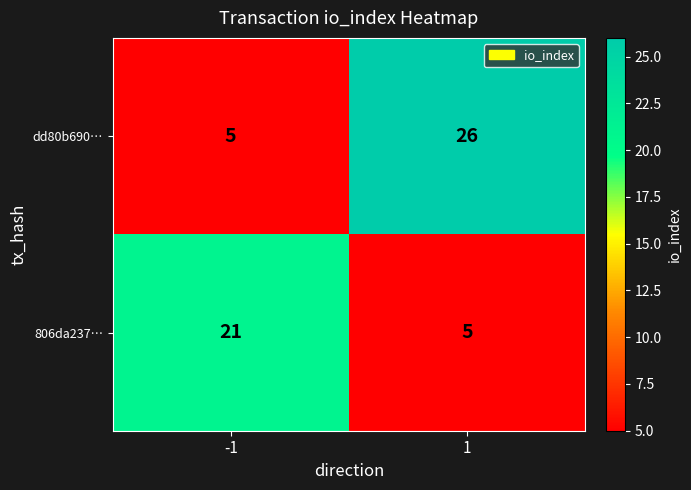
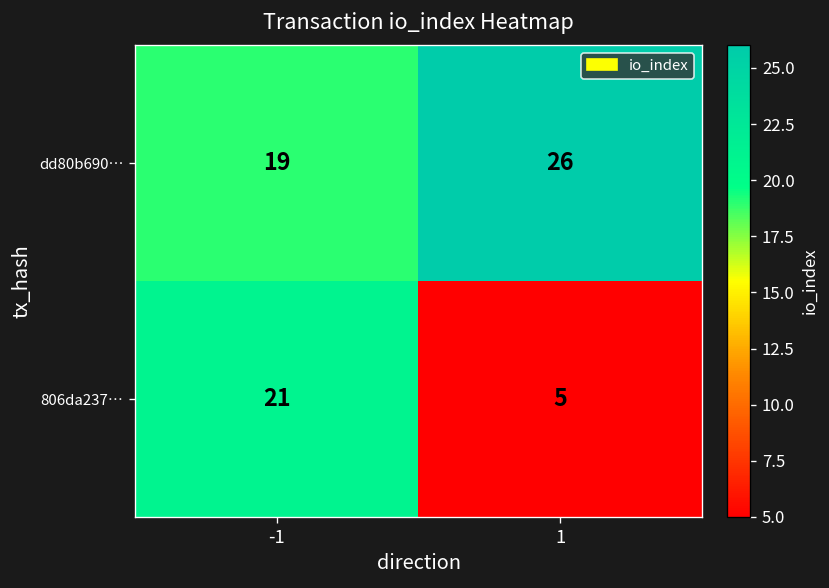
dd80b690…, -1: 5 -> 19
